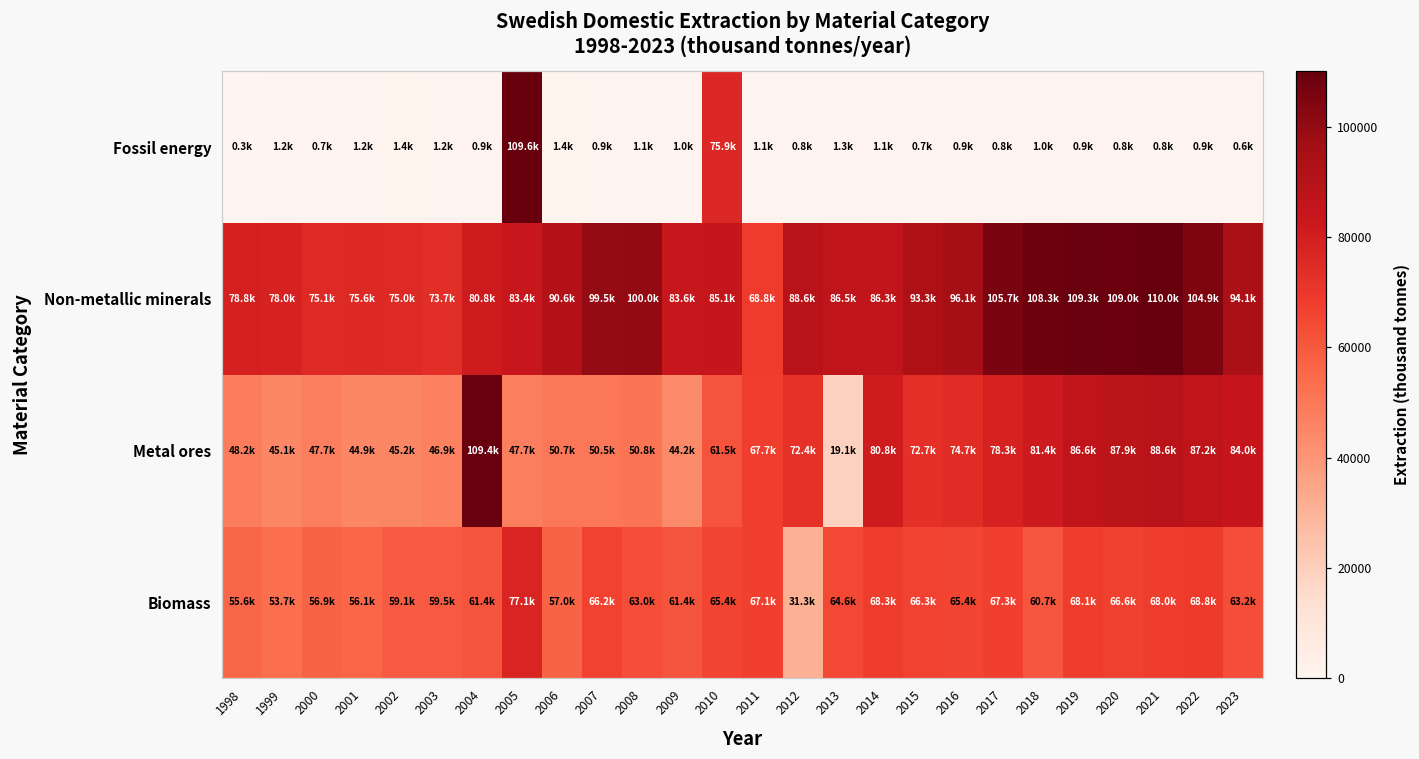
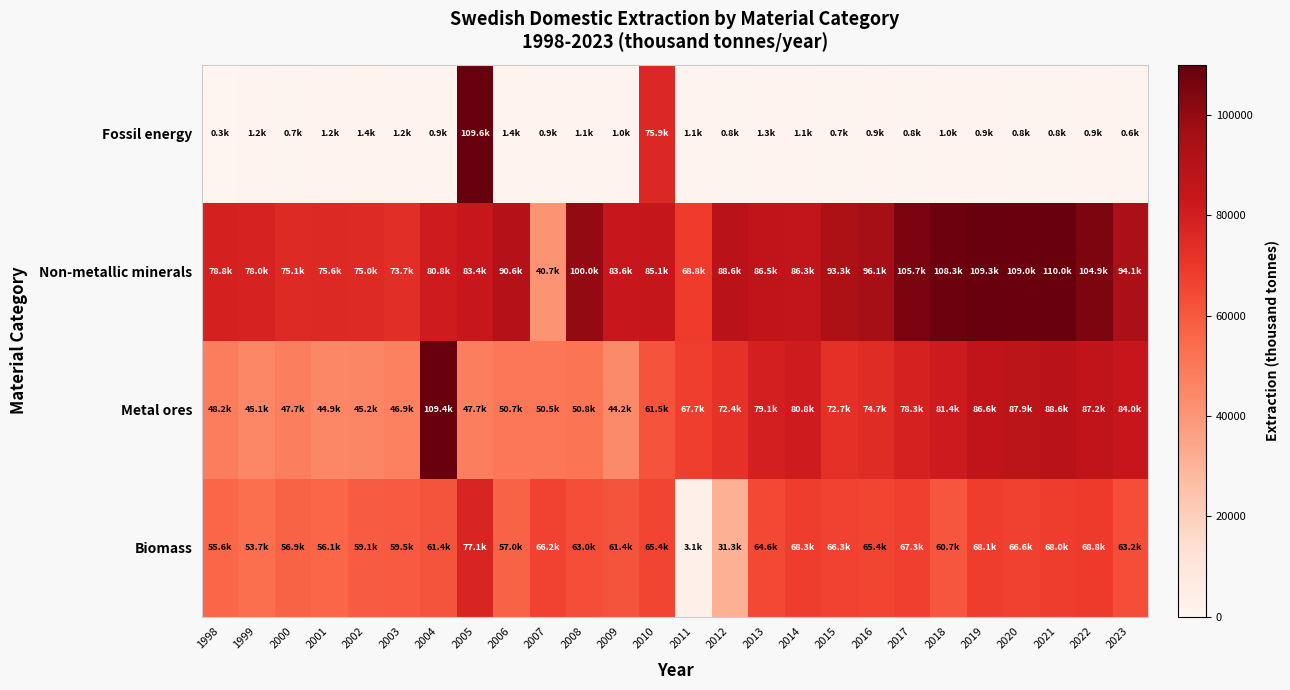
Non-metallic minerals, 2007: 99.5k -> 40.7k
Metal ores, 2013: 19.1k -> 79.1k
Biomass, 2011: 67.1k -> 3.1k
